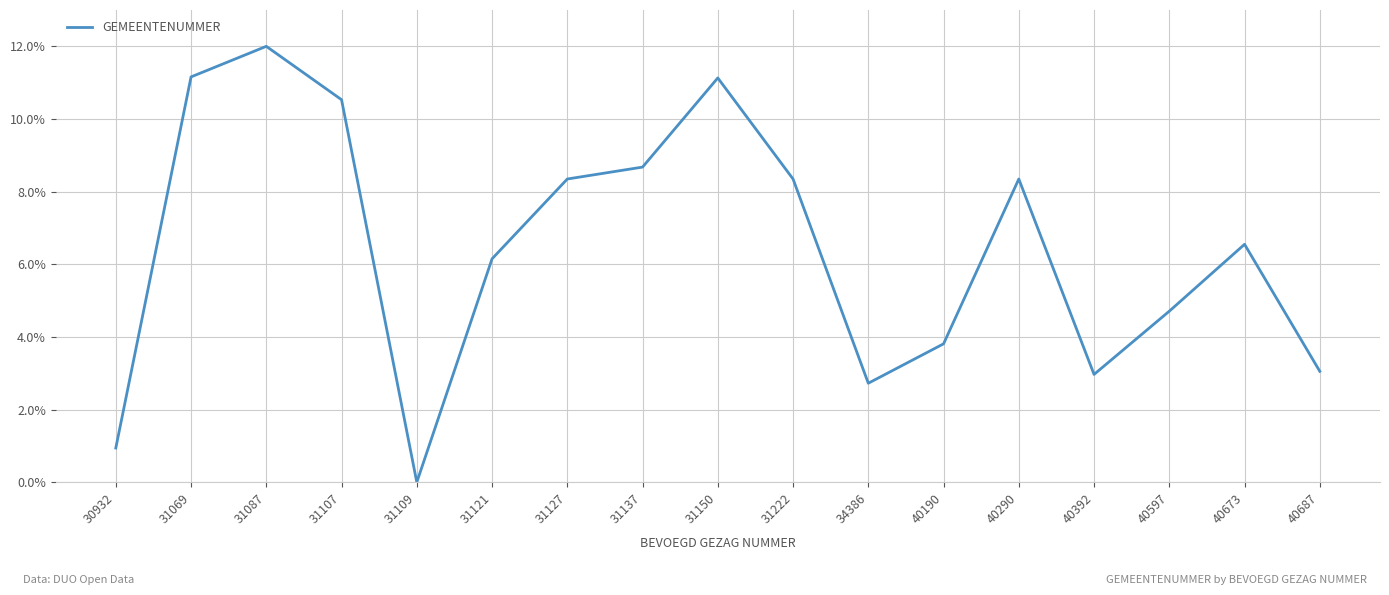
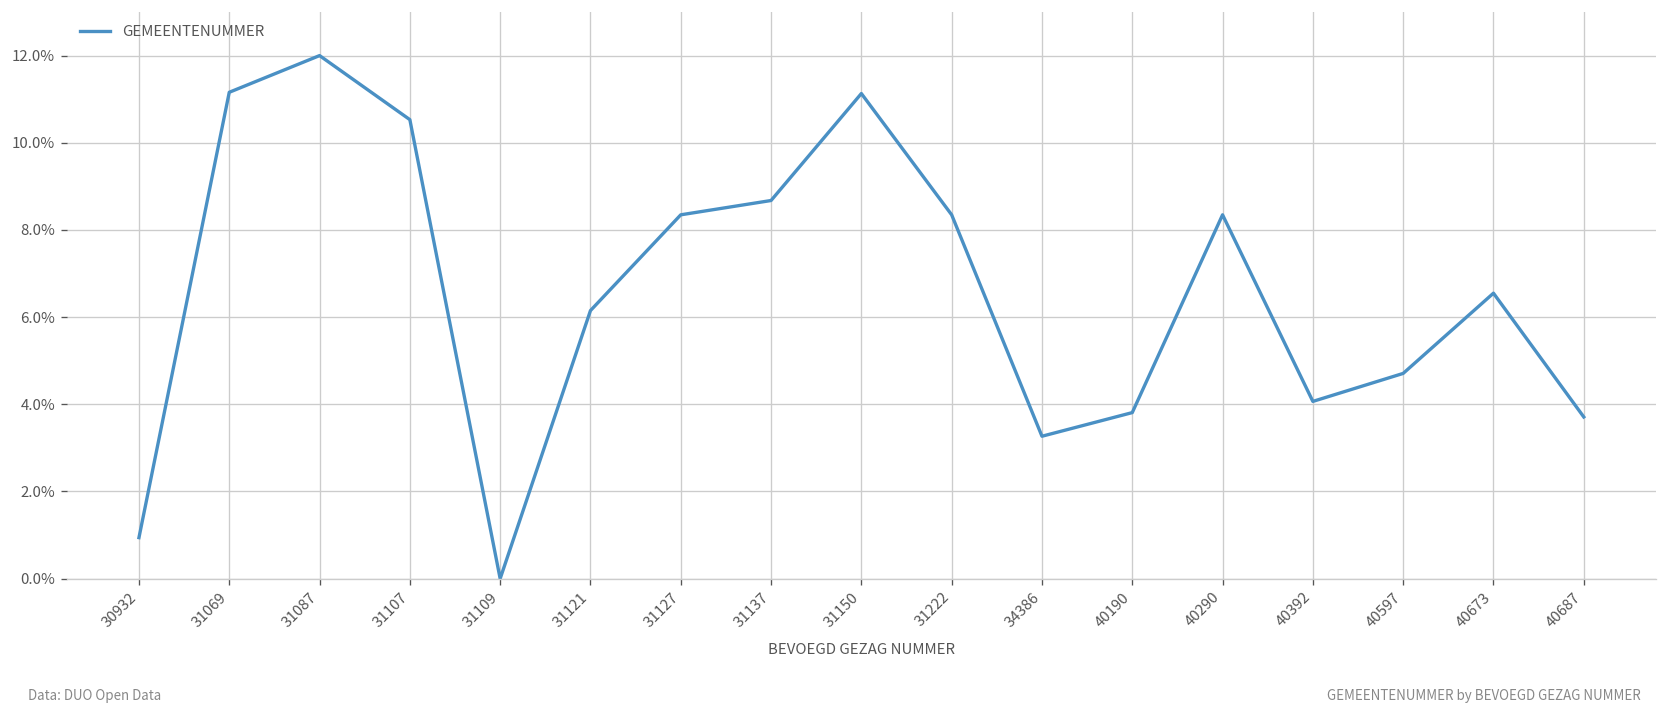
34386: 2.7% -> 3.3%
40392: 3.0% -> 4.1%
40687: 3.1% -> 3.7%
